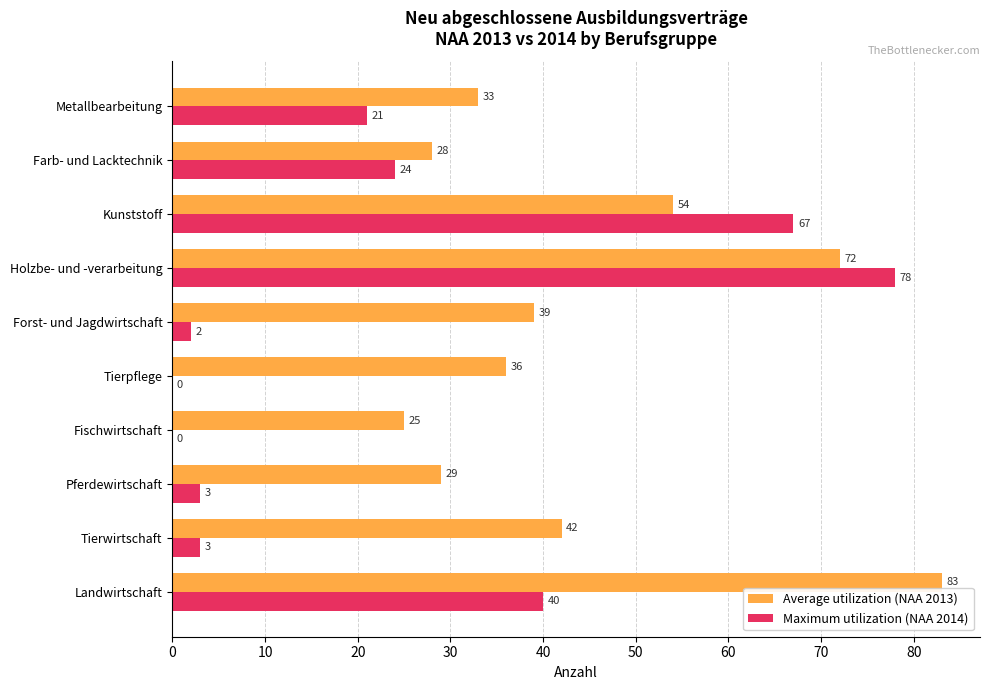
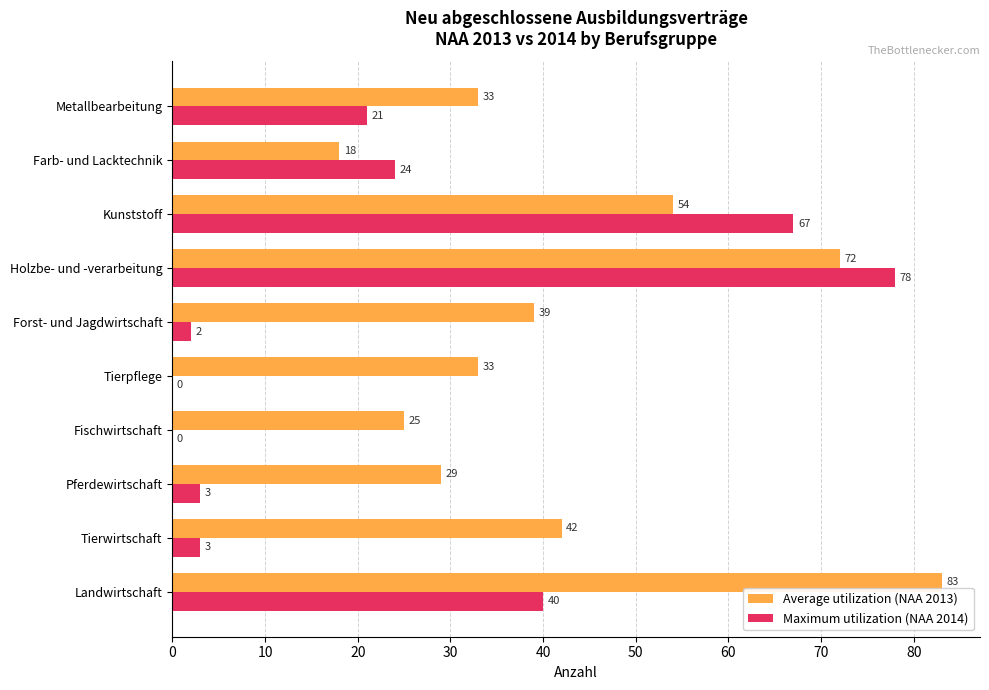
Average utilization (NAA 2013), Farb- und Lacktechnik: 28 -> 18
Average utilization (NAA 2013), Tierpflege: 36 -> 33
